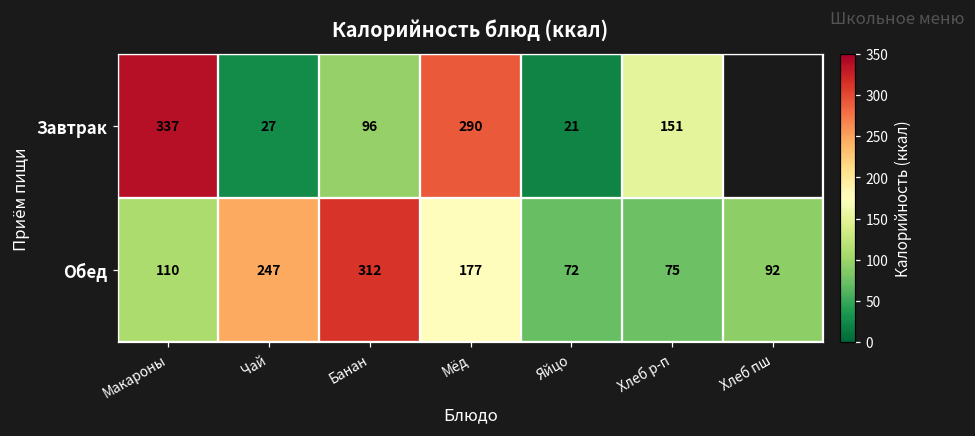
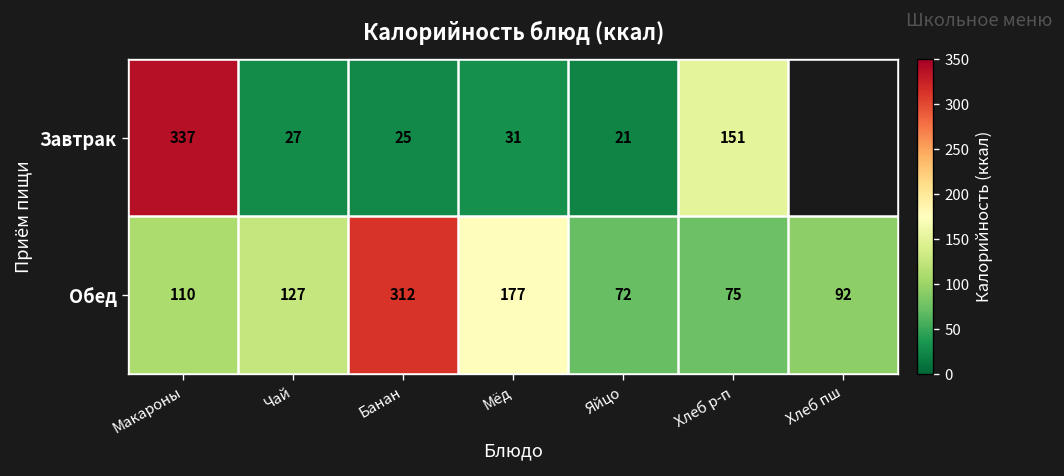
Завтрак, Банан: 96 -> 25
Завтрак, Мёд: 290 -> 31
Обед, Чай: 247 -> 127
